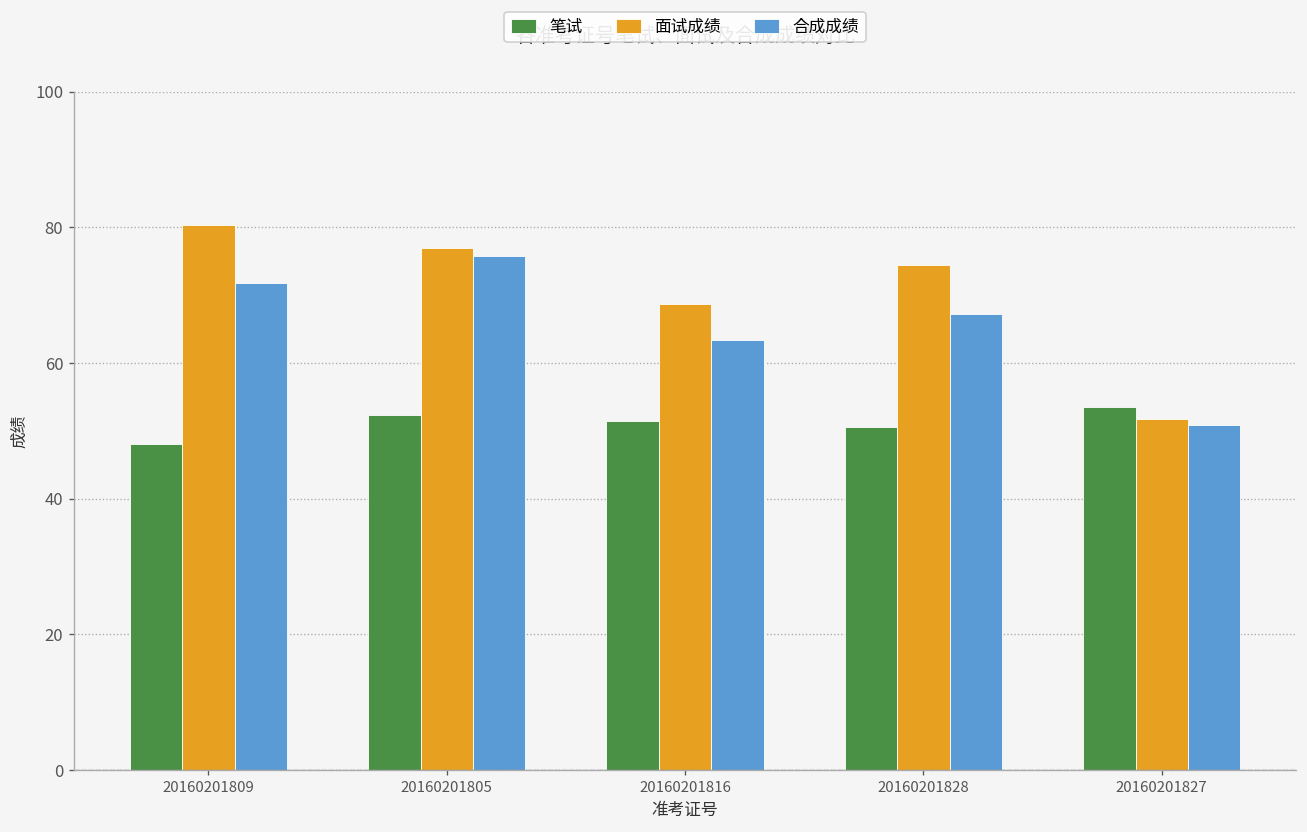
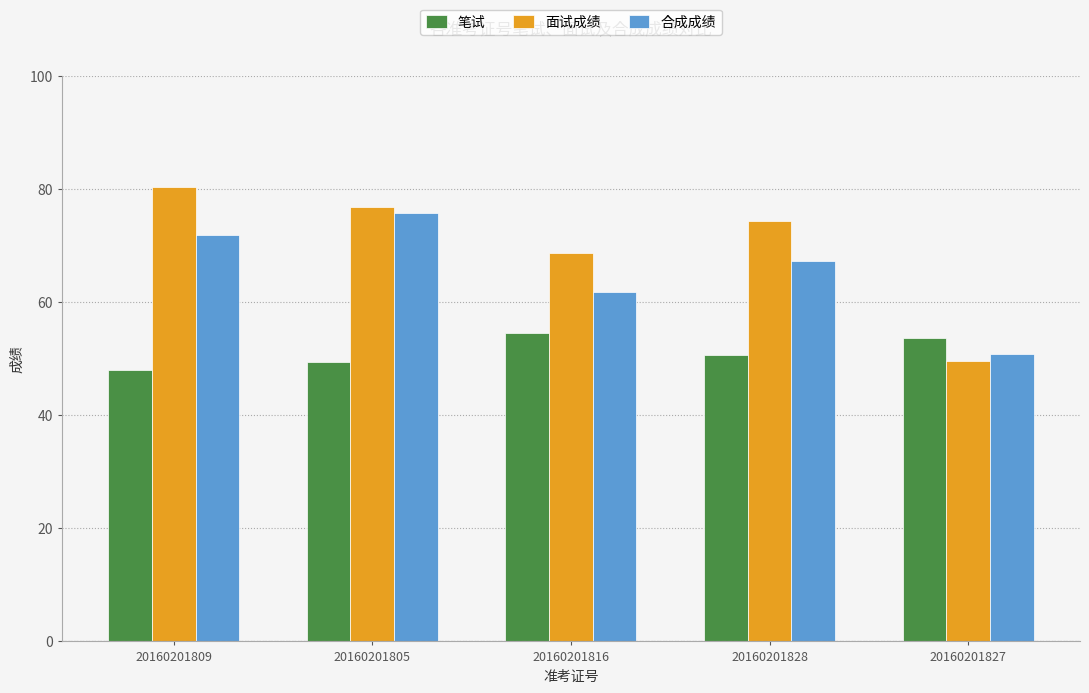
笔试, 20160201805: 52 -> 50
笔试, 20160201816: 51 -> 55
合成成绩, 20160201816: 63 -> 62
面试成绩, 20160201827: 52 -> 50
